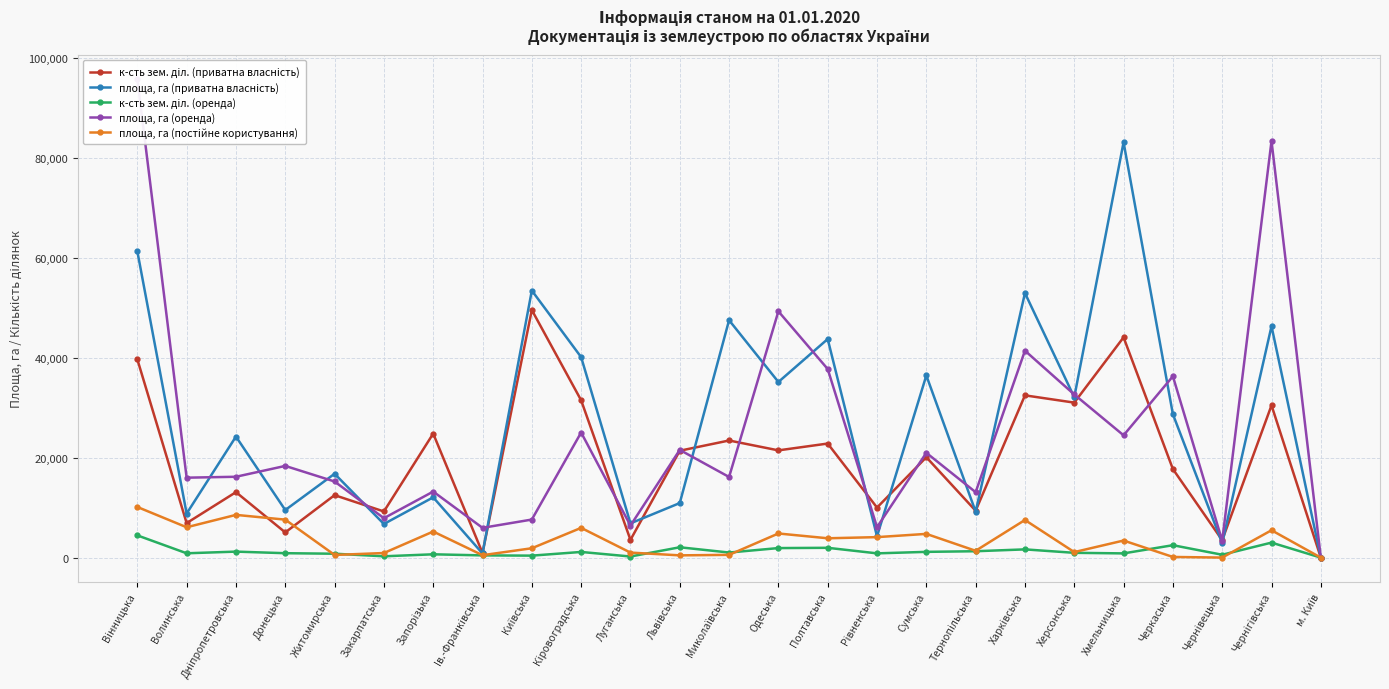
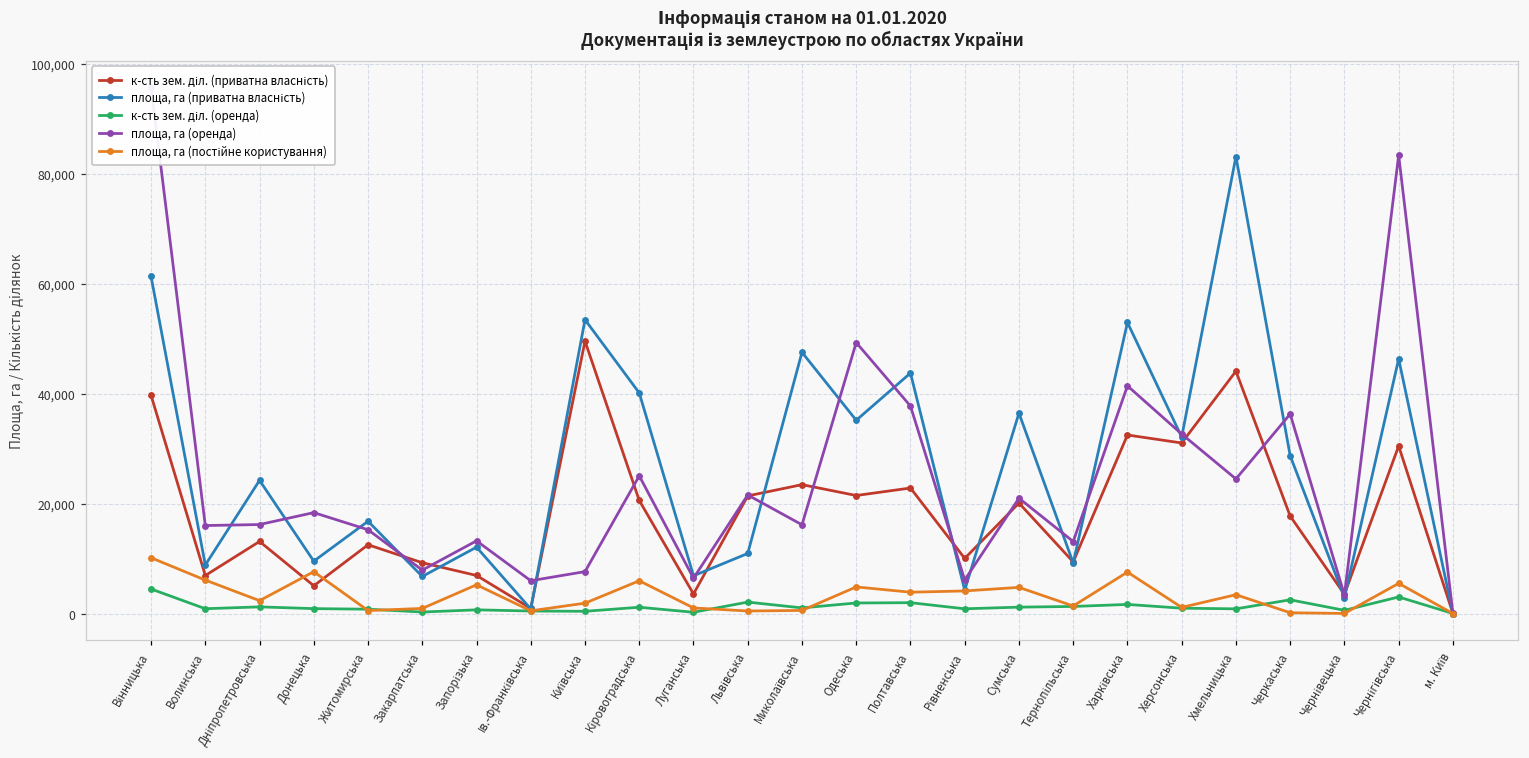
площа, га (постійне користування), Дніпропетровська: 9,000 -> 2,000
к-сть зем. діл. (приватна власність), Запорізька: 25,000 -> 7,000
к-сть зем. діл. (приватна власність), Кіровоградська: 31,000 -> 21,000
